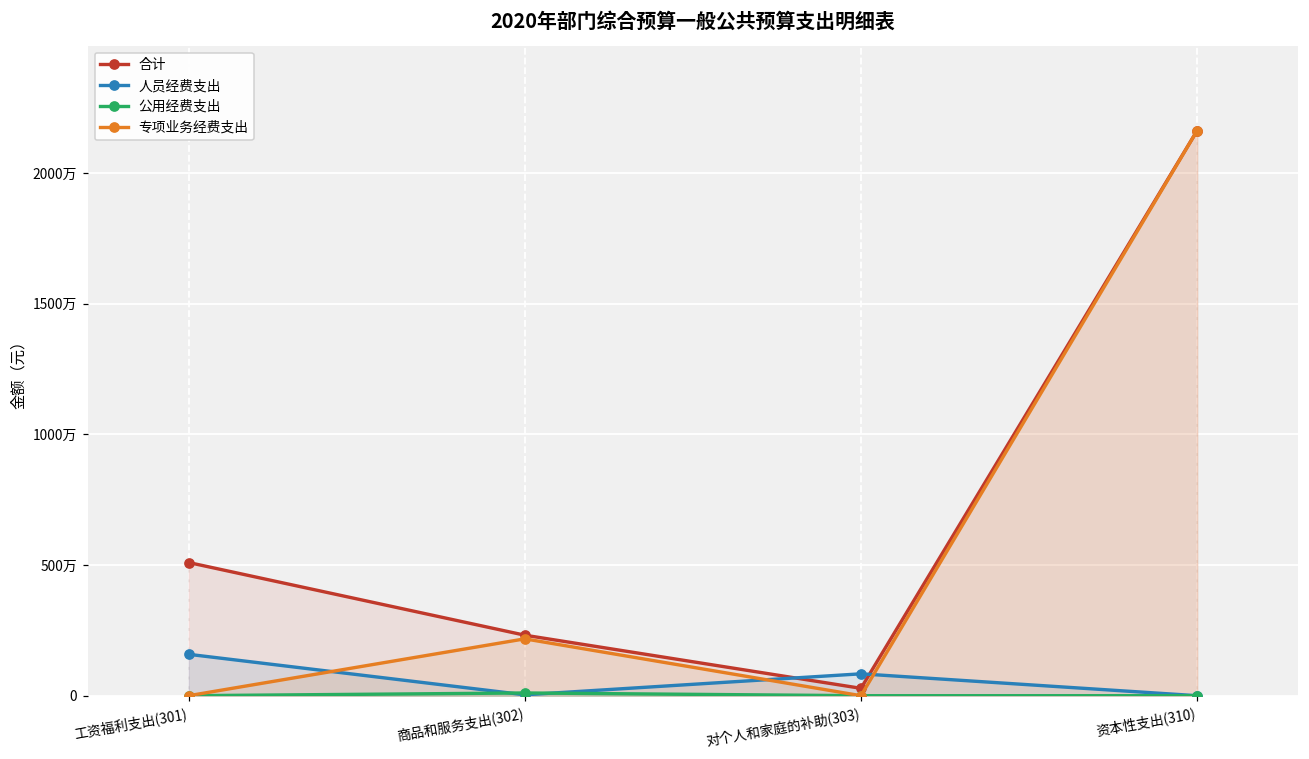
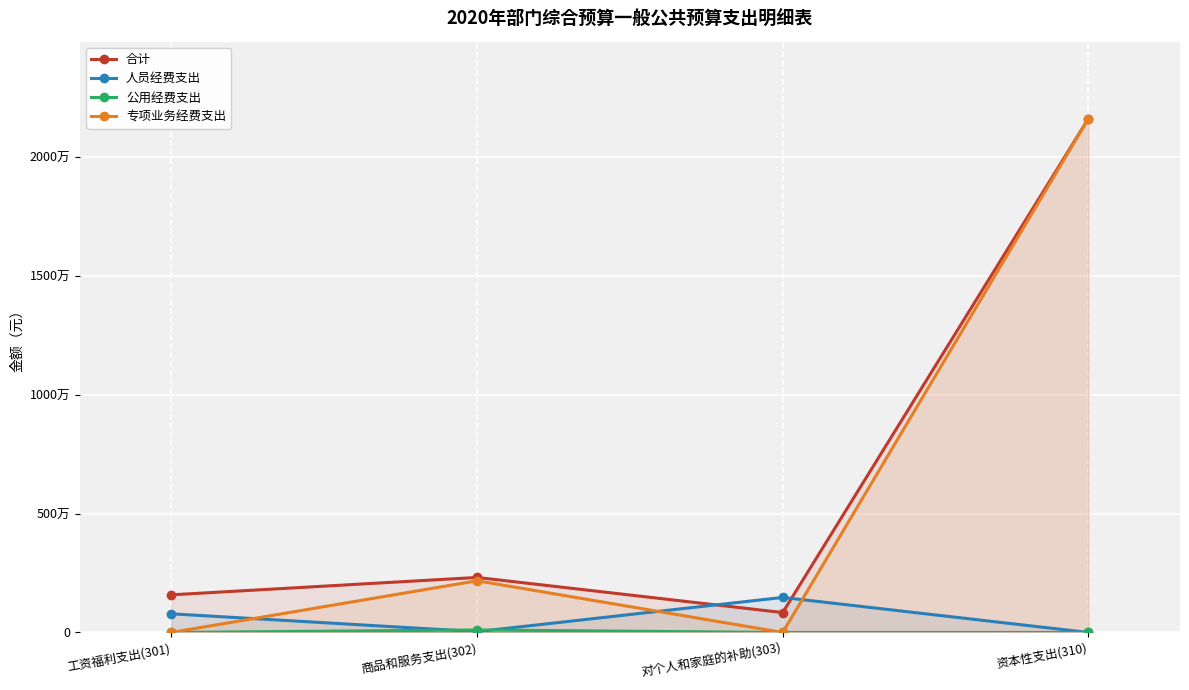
合计, 工资福利支出(301): 510万 -> 160万
人员经费支出, 工资福利支出(301): 160万 -> 80万
合计, 对个人和家庭的补助(303): 30万 -> 80万
人员经费支出, 对个人和家庭的补助(303): 80万 -> 150万
